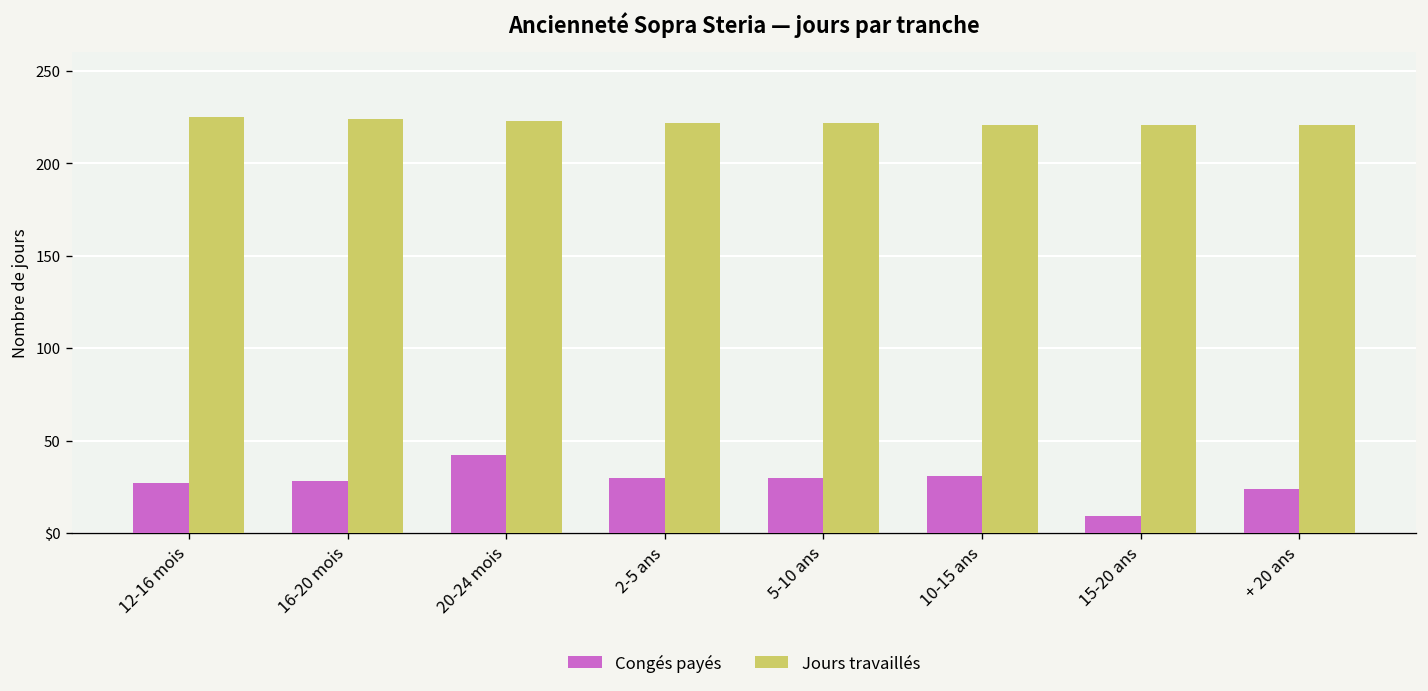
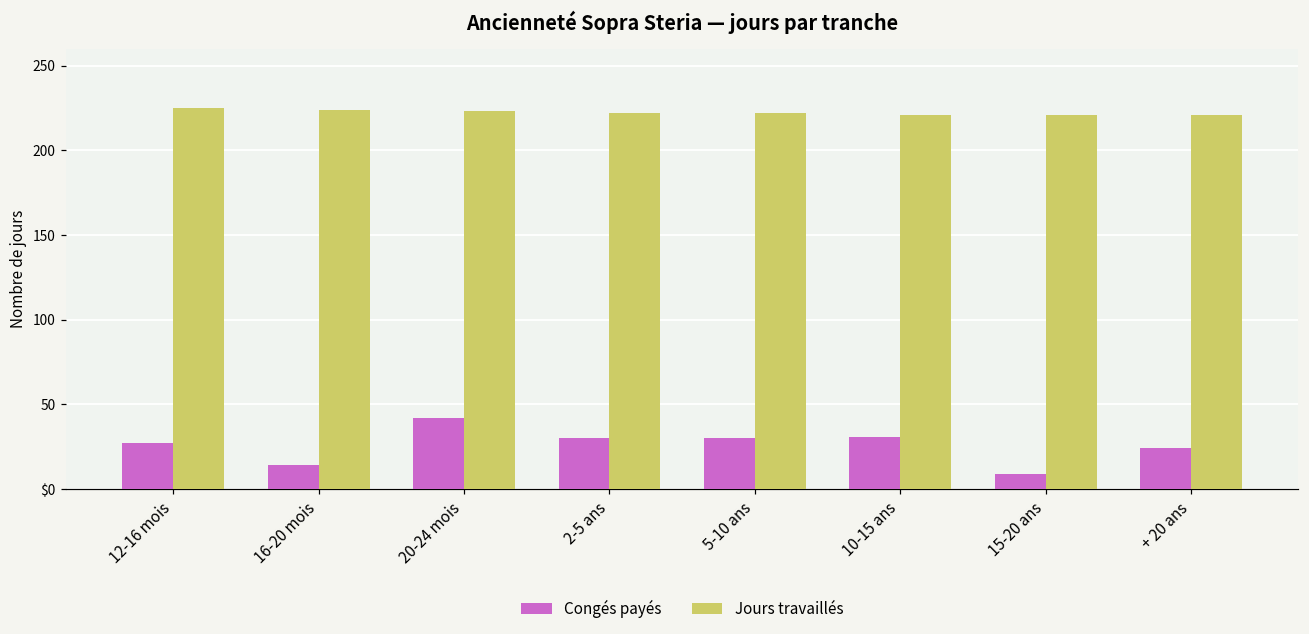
Congés payés, 16-20 mois: 28 -> 14
